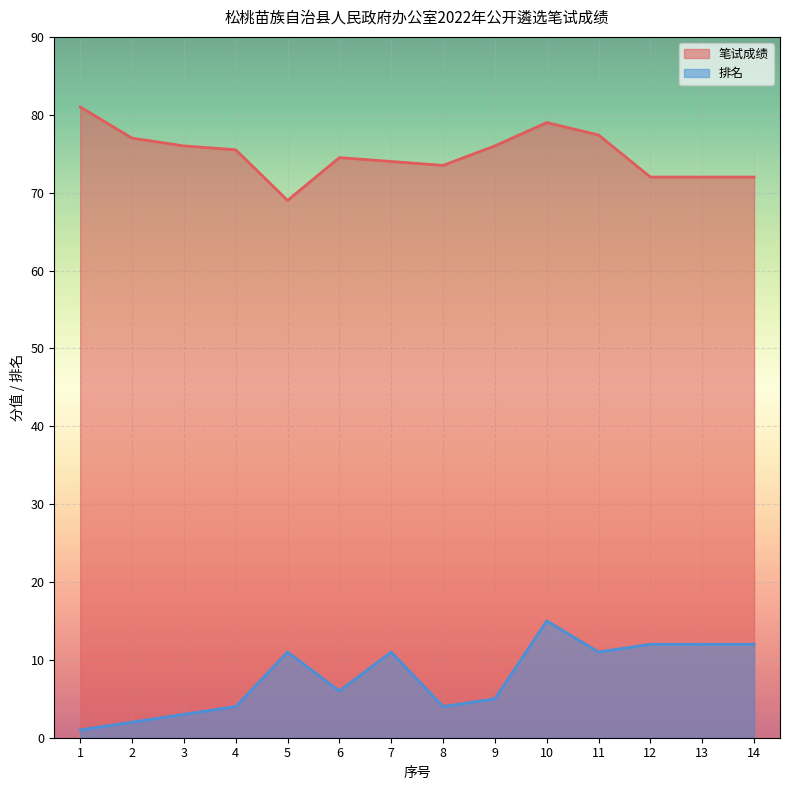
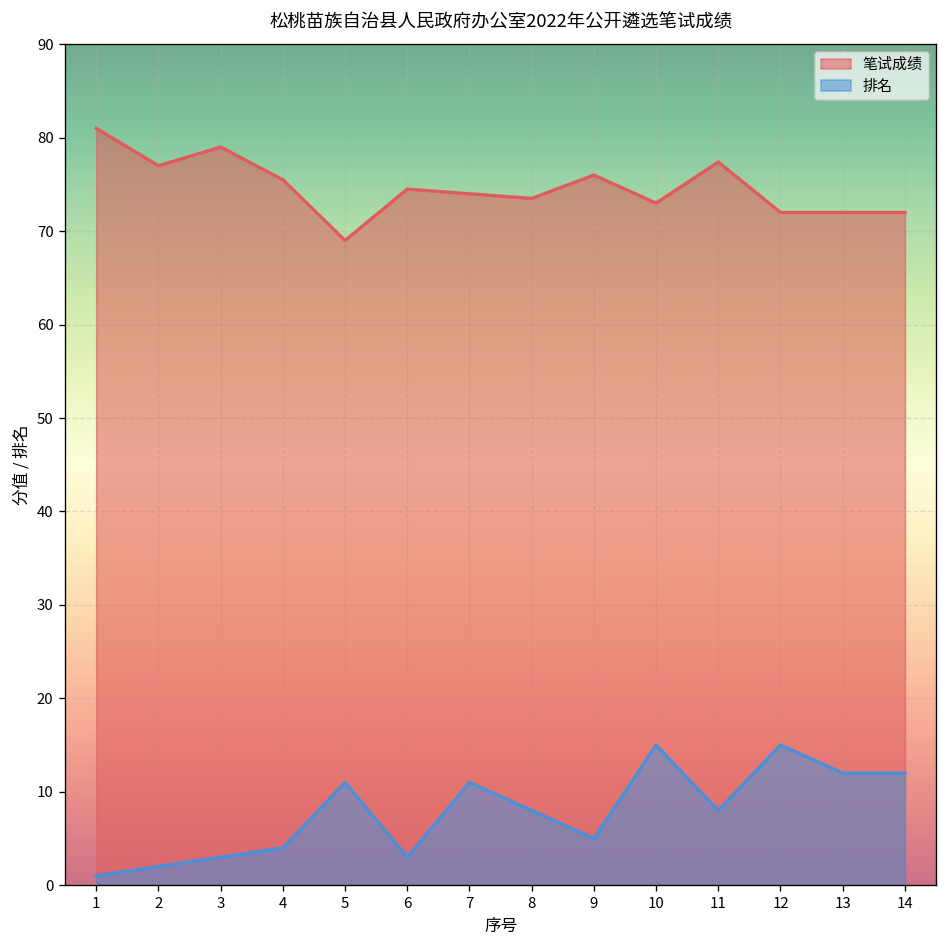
笔试成绩, 3: 76 -> 79
排名, 6: 6 -> 3
排名, 8: 4 -> 8
笔试成绩, 10: 79 -> 73
排名, 11: 11 -> 8
排名, 12: 12 -> 15
